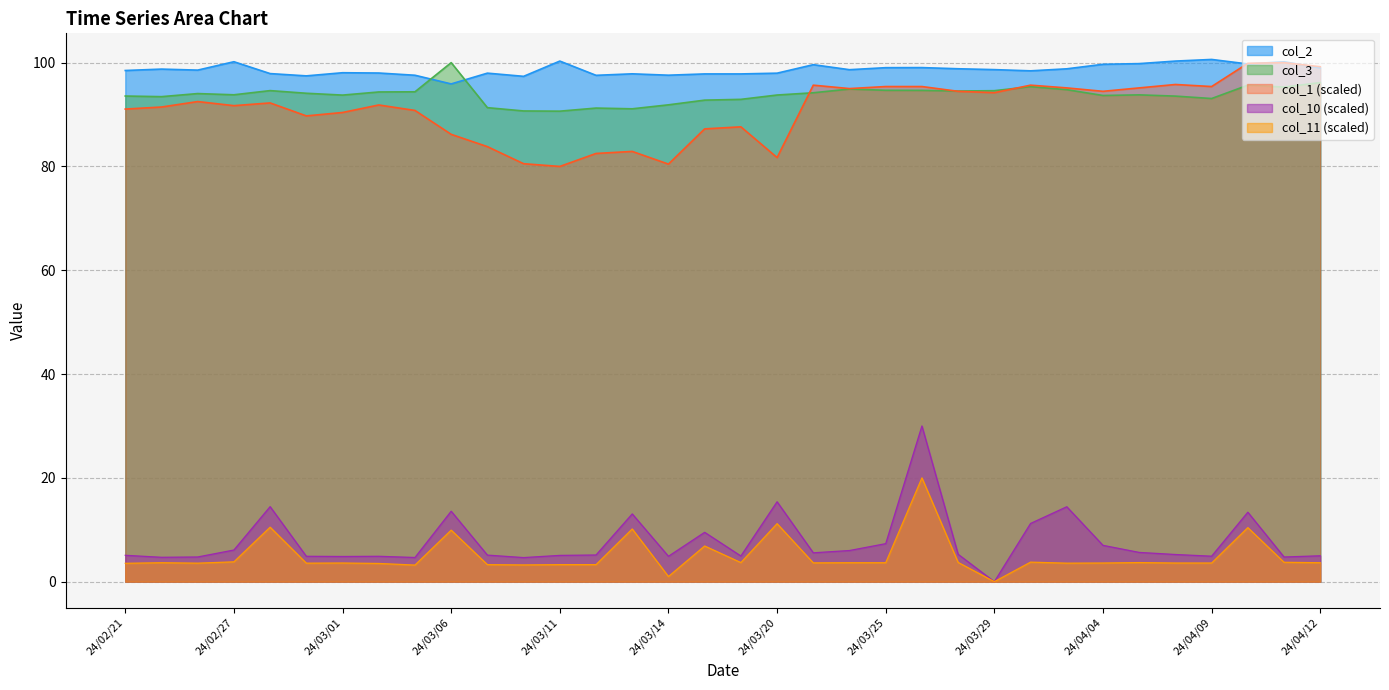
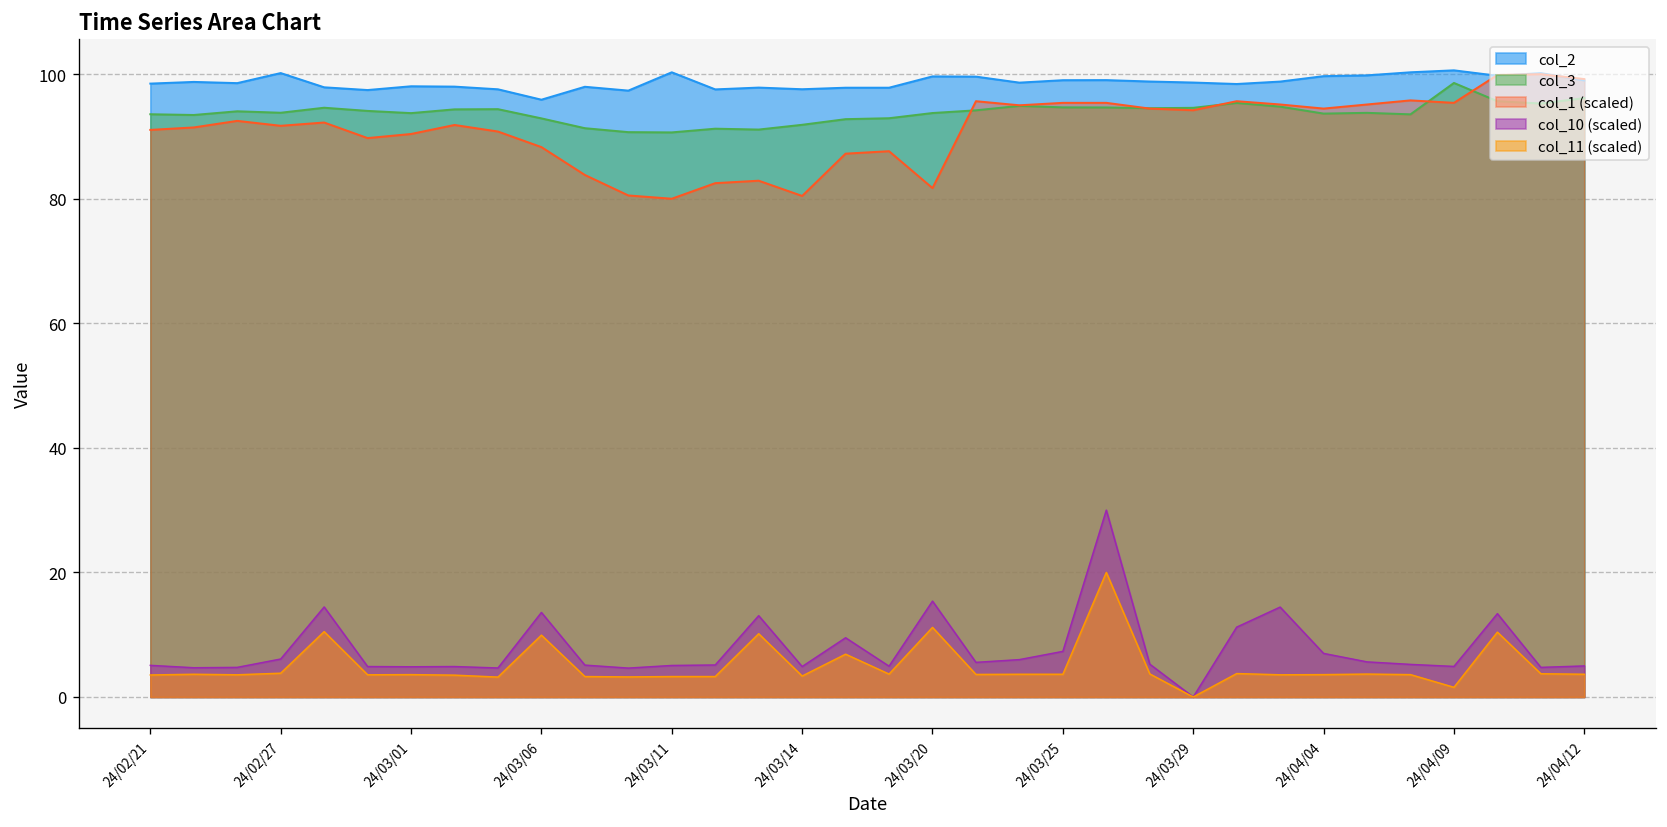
col_3, 24/03/06: 100 -> 93
col_1 (scaled), 24/03/06: 86 -> 88
col_11 (scaled), 24/03/14: 1 -> 3
col_2, 24/03/20: 98 -> 100
col_3, 24/04/09: 93 -> 99
col_11 (scaled), 24/04/09: 4 -> 2
